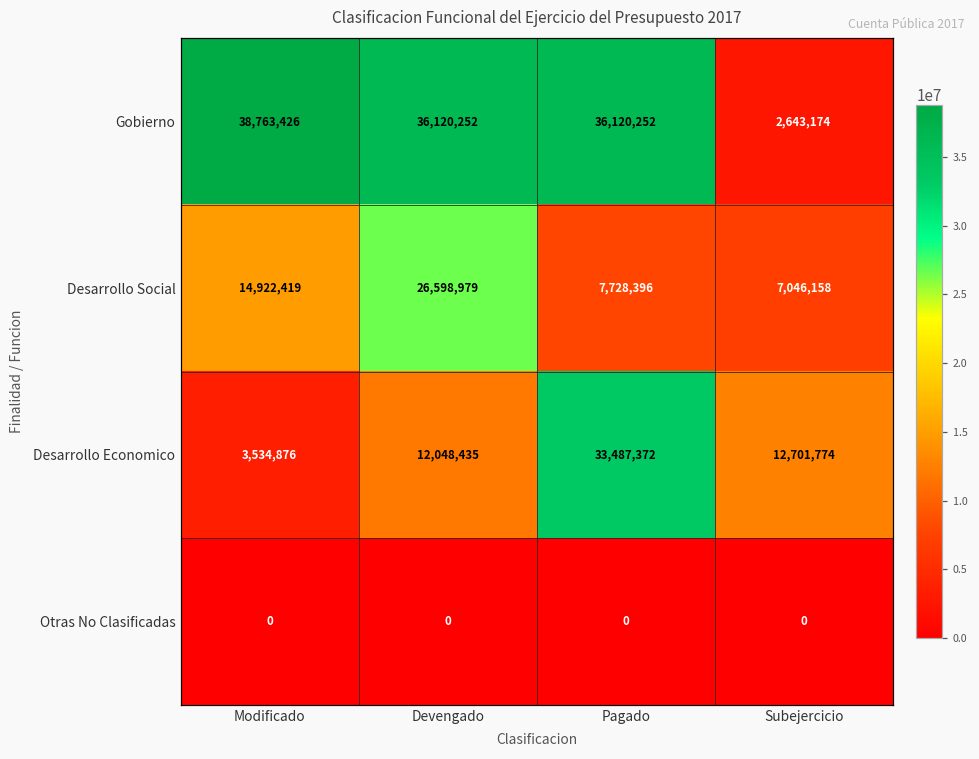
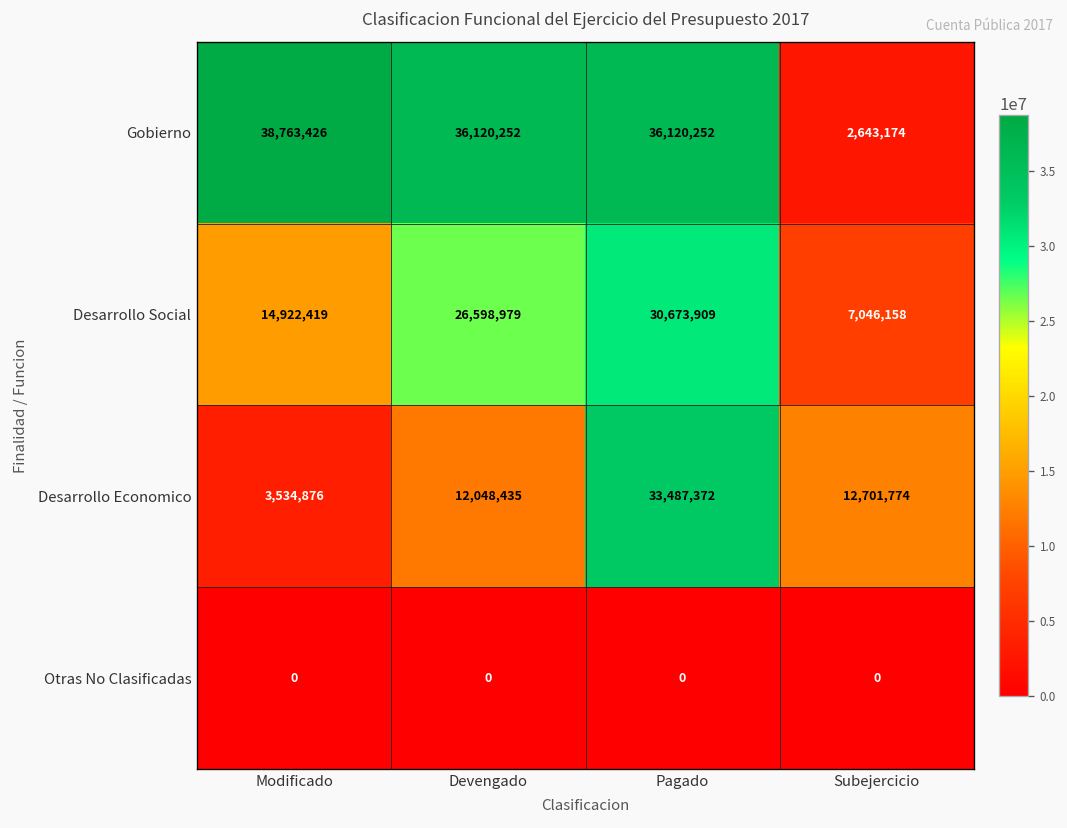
Desarrollo Social, Pagado: 7,728,396 -> 30,673,909
